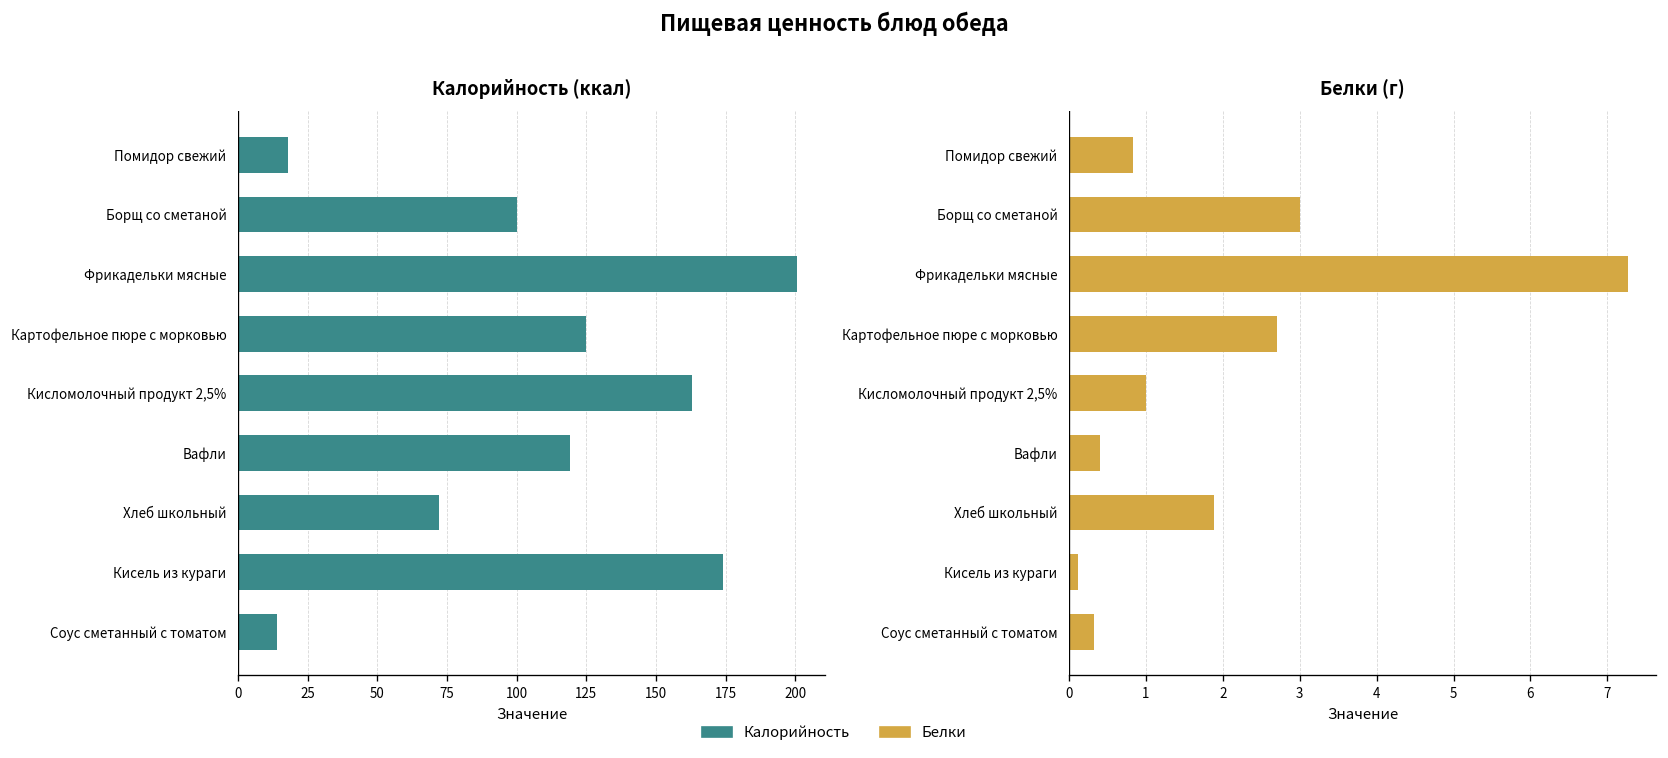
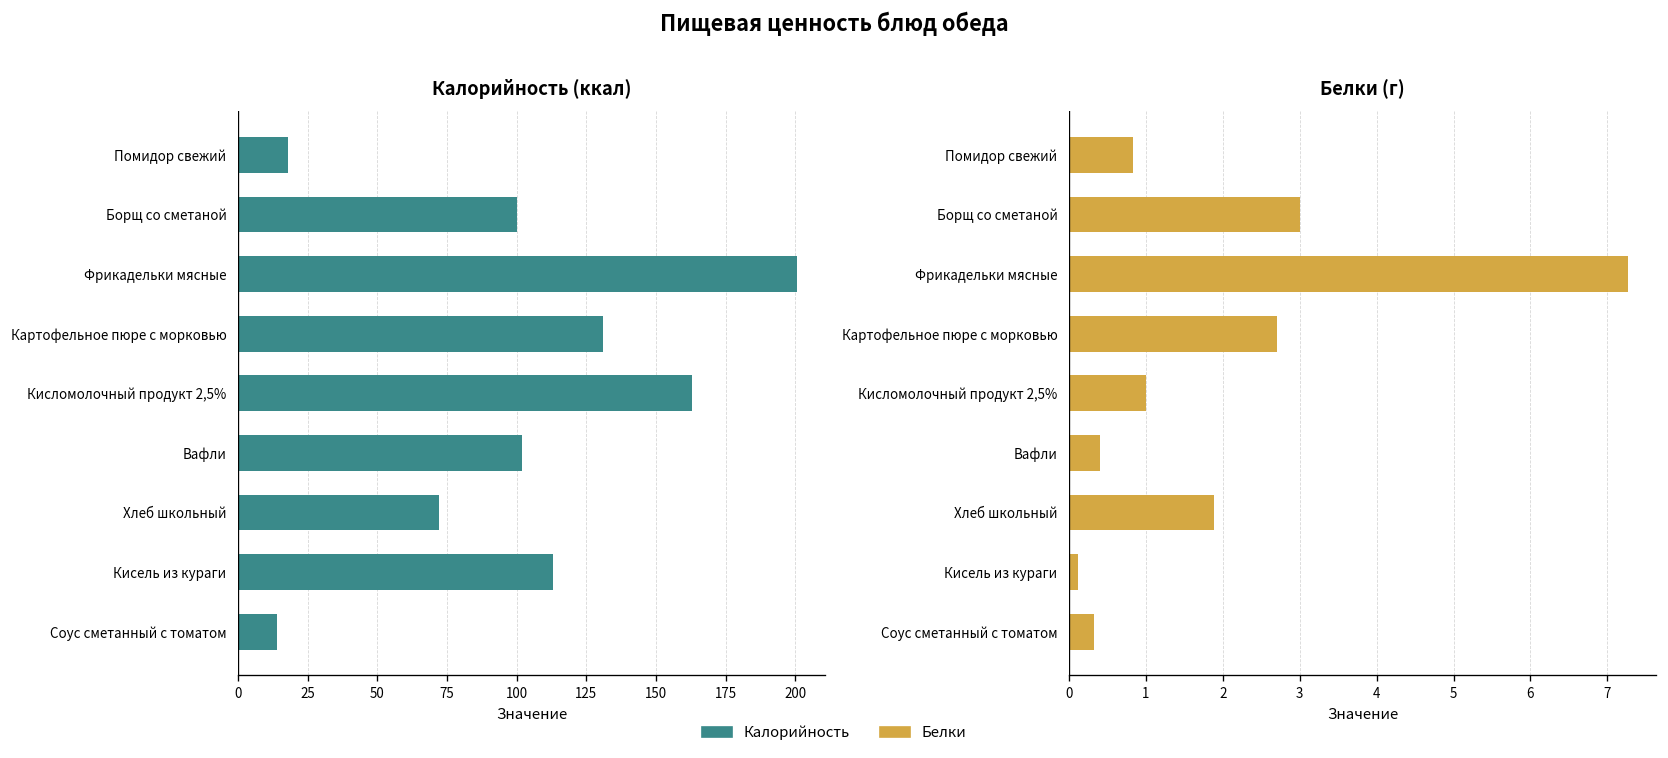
Калорийность (ккал), Картофельное пюре с морковью: 125 -> 131
Калорийность (ккал), Вафли: 119 -> 102
Калорийность (ккал), Кисель из кураги: 174 -> 113
